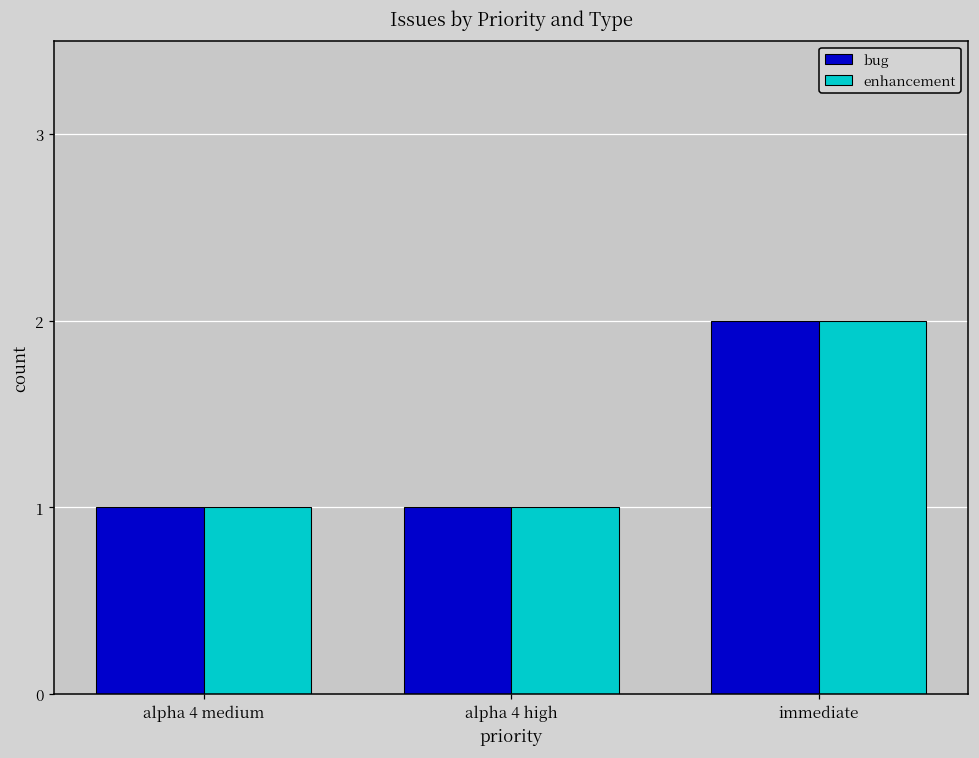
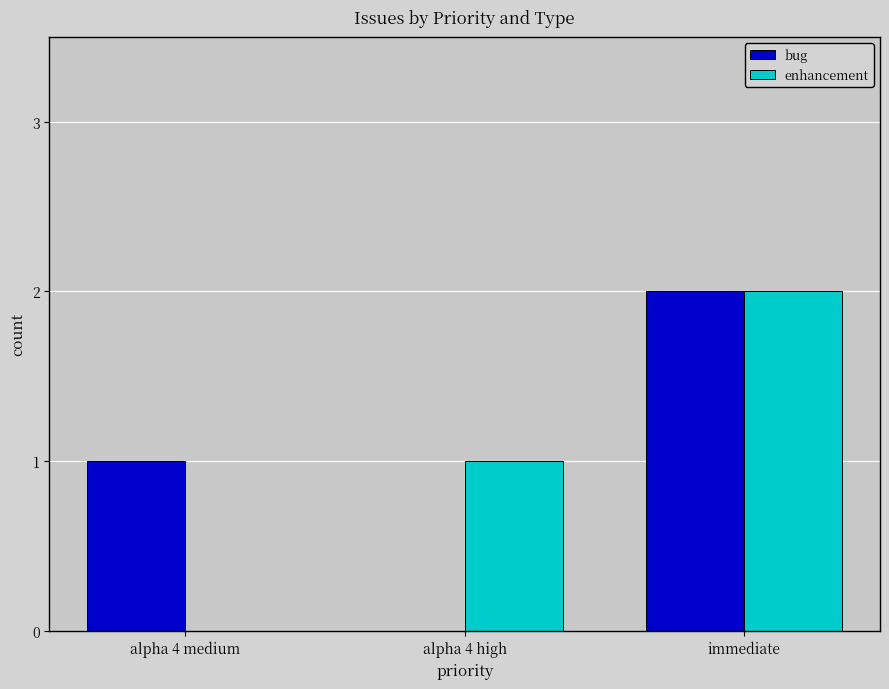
enhancement, alpha 4 medium: 1 -> 0
bug, alpha 4 high: 1 -> 0
